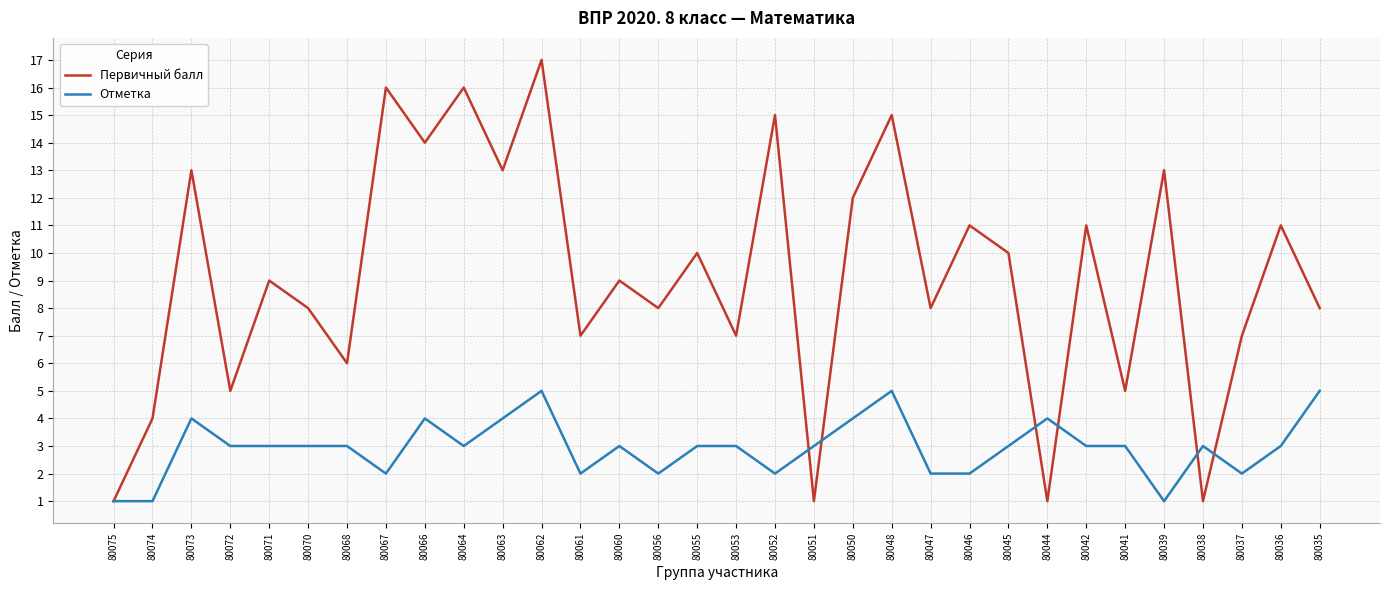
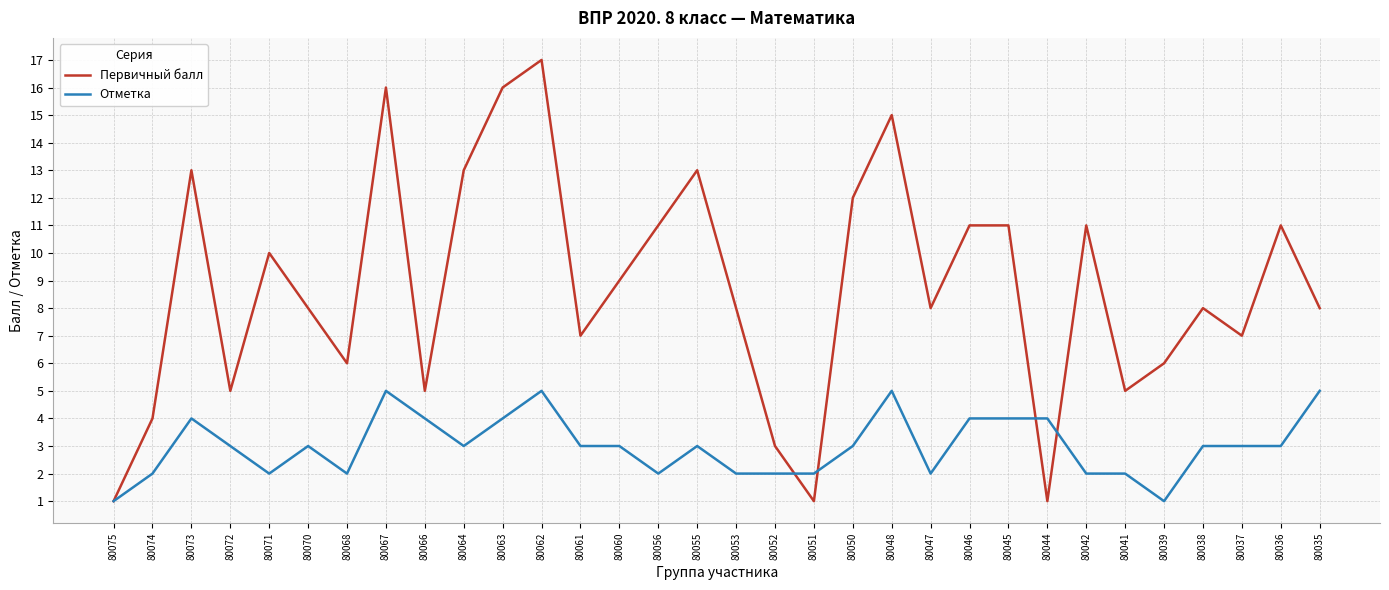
Отметка, 80074: 1 -> 2
Первичный балл, 80071: 9 -> 10
Отметка, 80071: 3 -> 2
Отметка, 80068: 3 -> 2
Отметка, 80067: 2 -> 5
Первичный балл, 80066: 14 -> 5
Первичный балл, 80064: 16 -> 13
Первичный балл, 80063: 13 -> 16
Отметка, 80061: 2 -> 3
Первичный балл, 80056: 8 -> 11
Первичный балл, 80055: 10 -> 13
Первичный балл, 80053: 7 -> 8
Отметка, 80053: 3 -> 2
Первичный балл, 80052: 15 -> 3
Отметка, 80051: 3 -> 2
Отметка, 80050: 4 -> 3
Отметка, 80046: 2 -> 4
Первичный балл, 80045: 10 -> 11
Отметка, 80045: 3 -> 4
Отметка, 80042: 3 -> 2
Отметка, 80041: 3 -> 2
Первичный балл, 80039: 13 -> 6
Первичный балл, 80038: 1 -> 8
Отметка, 80037: 2 -> 3
